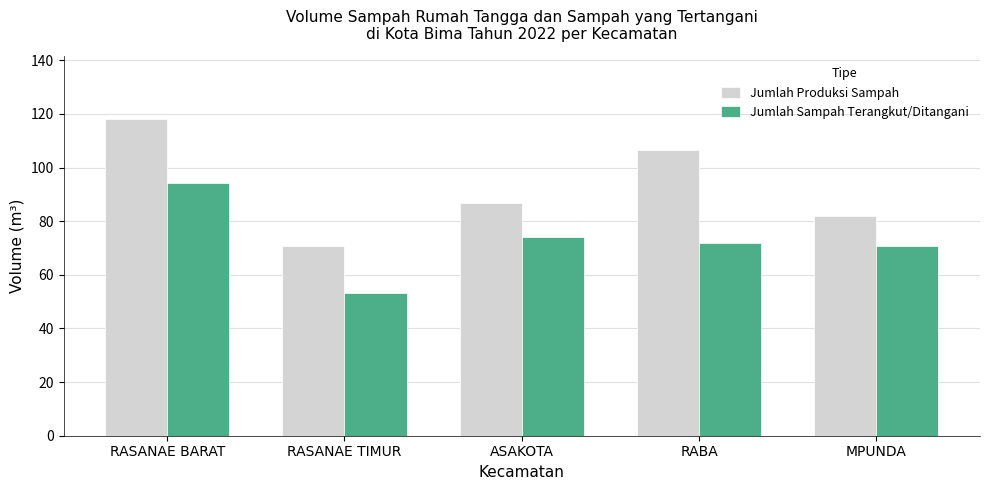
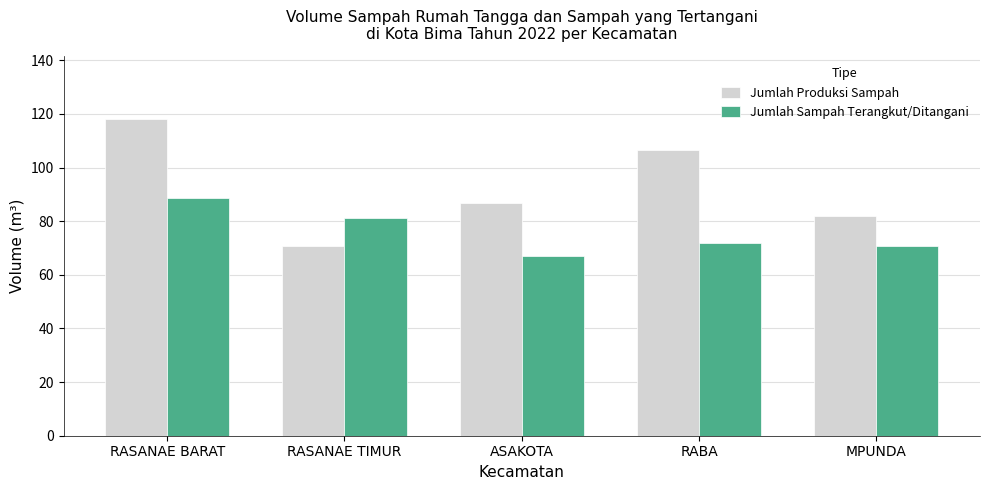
Jumlah Sampah Terangkut/Ditangani, RASANAE BARAT: 94 -> 88
Jumlah Sampah Terangkut/Ditangani, RASANAE TIMUR: 53 -> 81
Jumlah Sampah Terangkut/Ditangani, ASAKOTA: 74 -> 67
